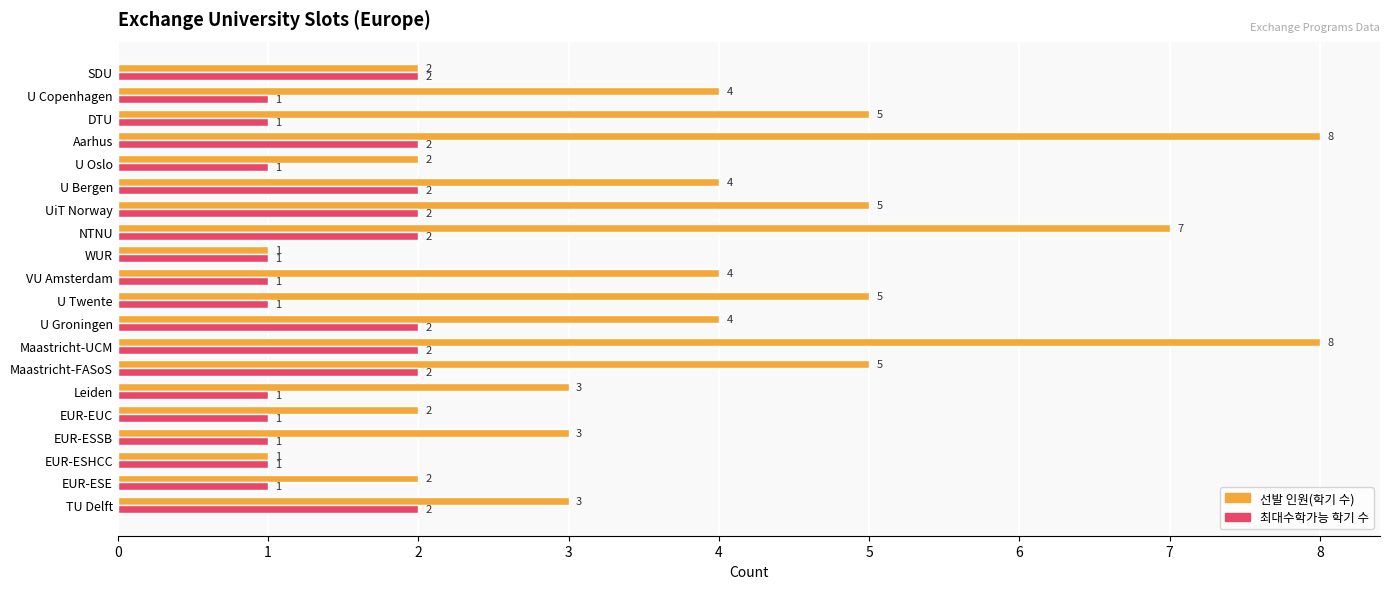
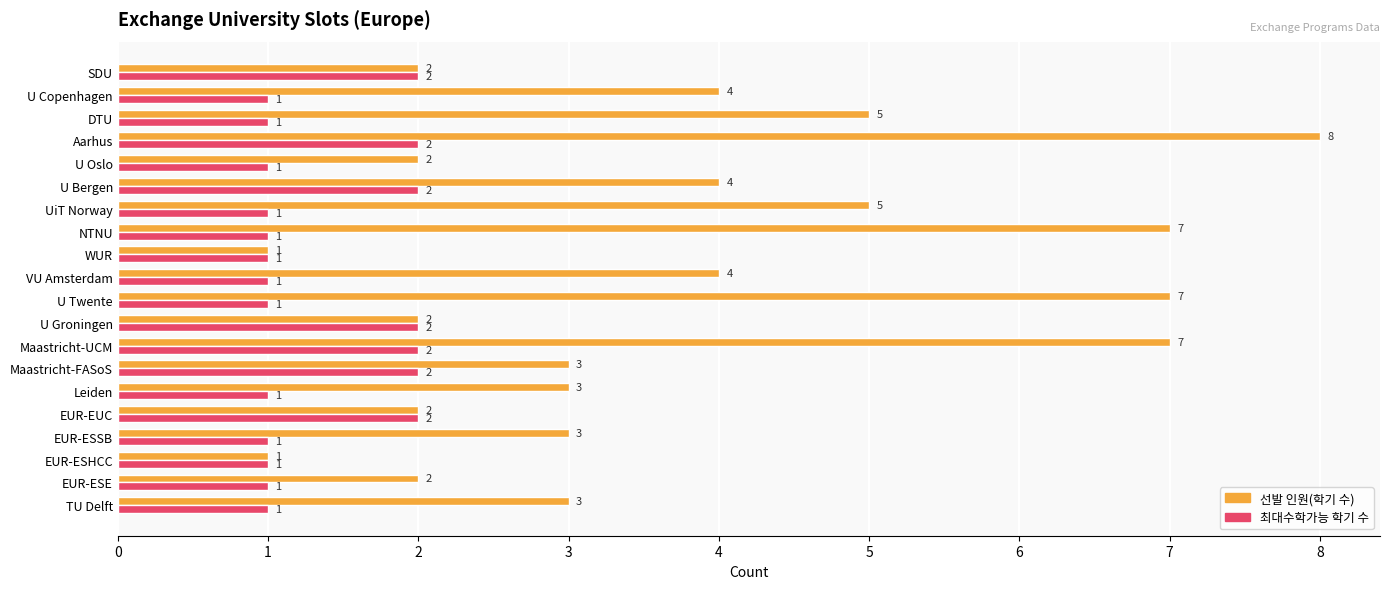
최대수학가능 학기 수, UiT Norway: 2 -> 1
최대수학가능 학기 수, NTNU: 2 -> 1
선발 인원(학기 수), U Twente: 5 -> 7
선발 인원(학기 수), U Groningen: 4 -> 2
선발 인원(학기 수), Maastricht-UCM: 8 -> 7
선발 인원(학기 수), Maastricht-FASoS: 5 -> 3
최대수학가능 학기 수, EUR-EUC: 1 -> 2
최대수학가능 학기 수, TU Delft: 2 -> 1
